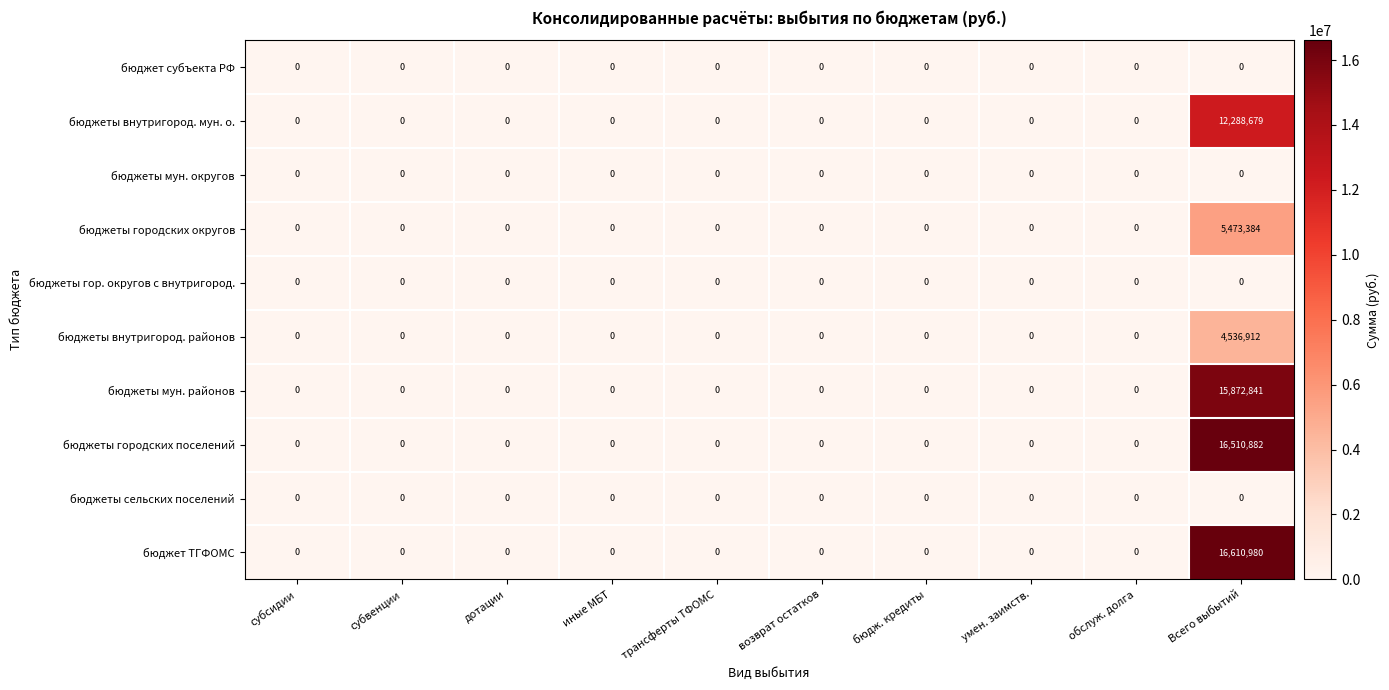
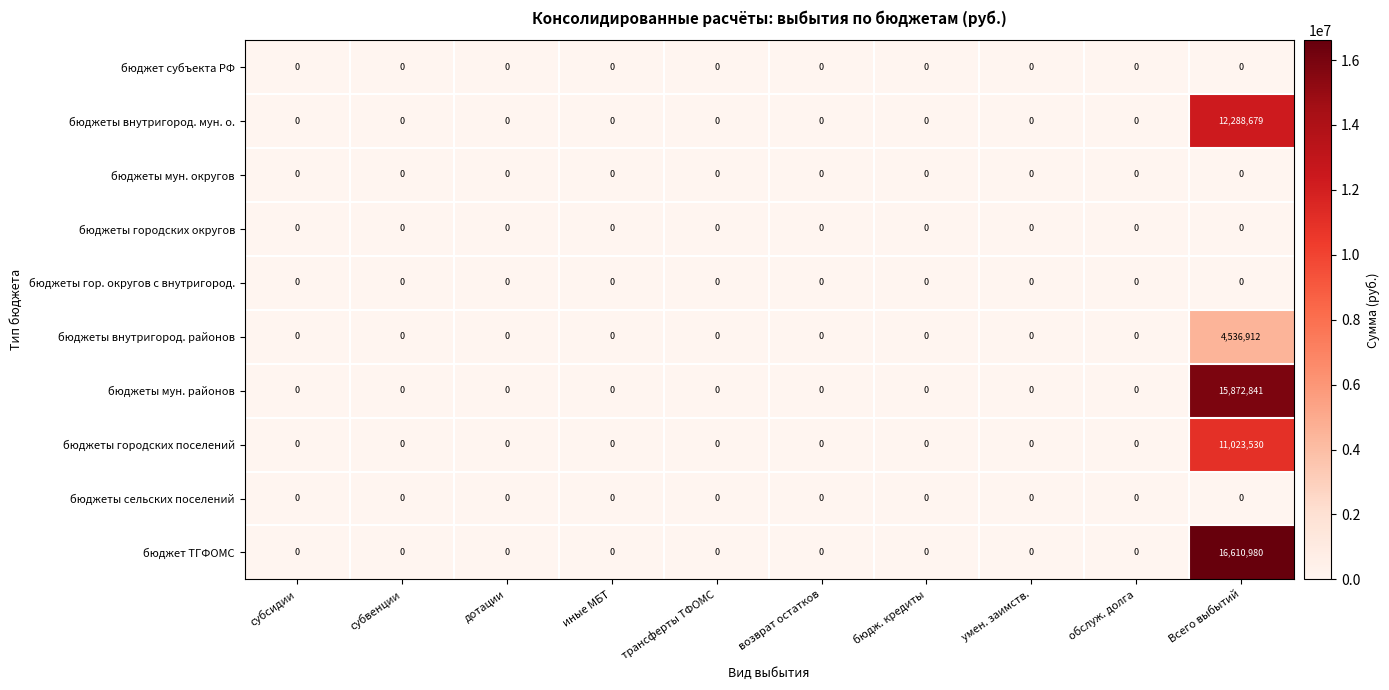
бюджеты городских округов, Всего выбытий: 5,473,384 -> 0
бюджеты городских поселений, Всего выбытий: 16,510,882 -> 11,023,530
